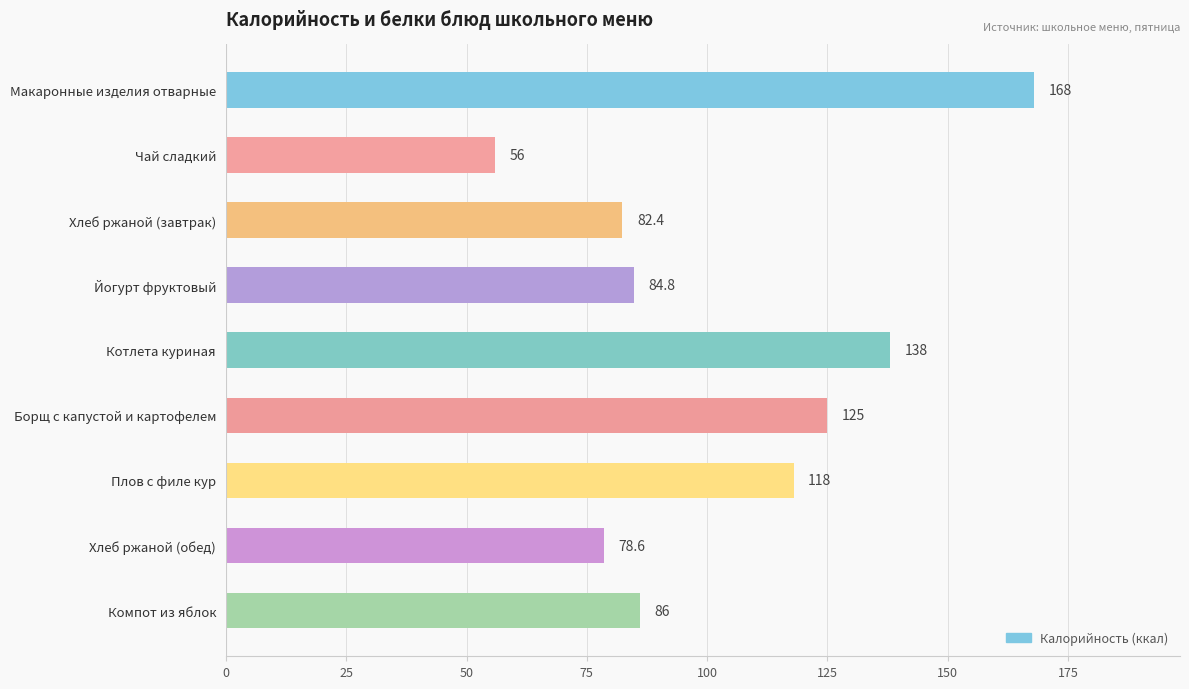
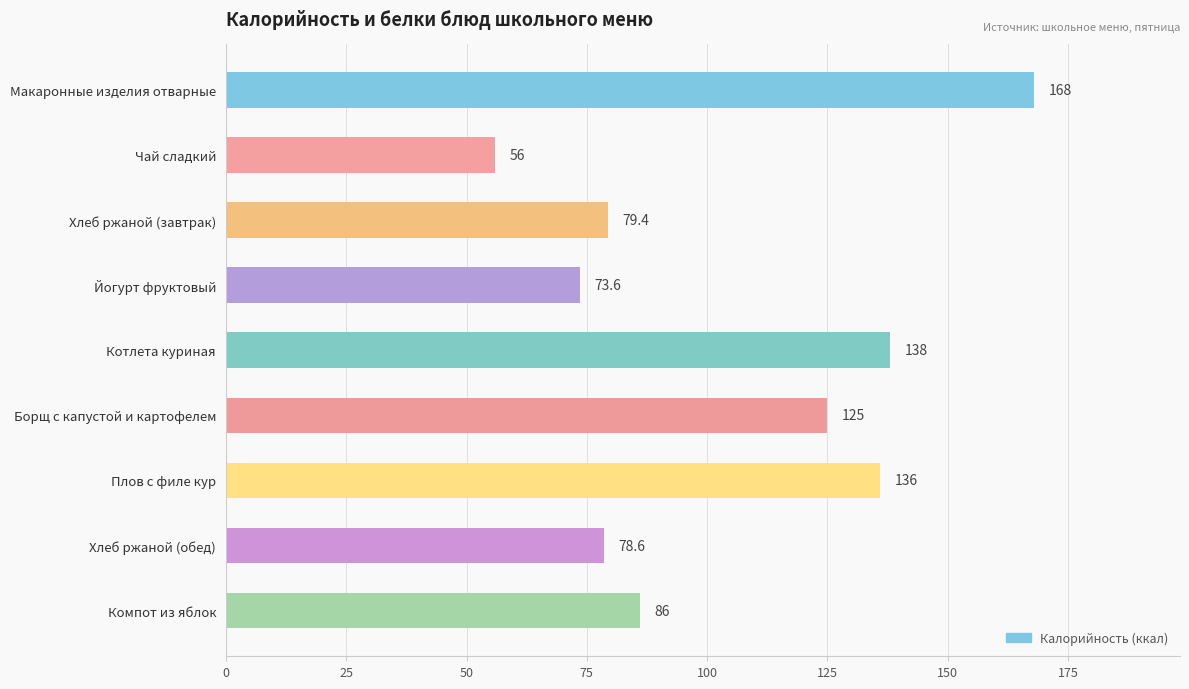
Хлеб ржаной (завтрак): 82.4 -> 79.4
Йогурт фруктовый: 84.8 -> 73.6
Плов с филе кур: 118 -> 136
